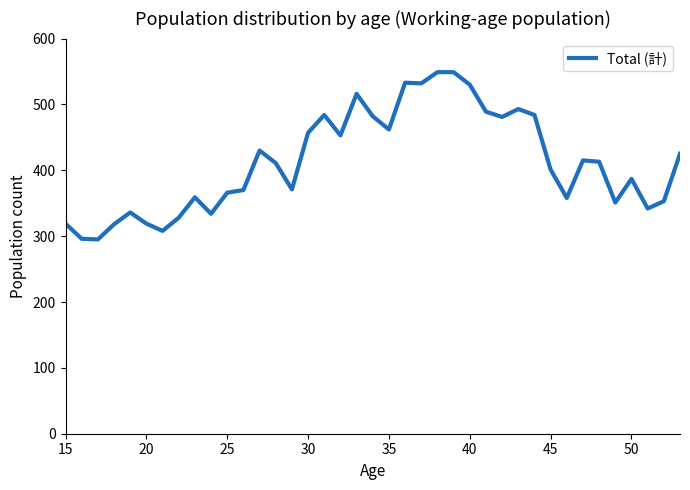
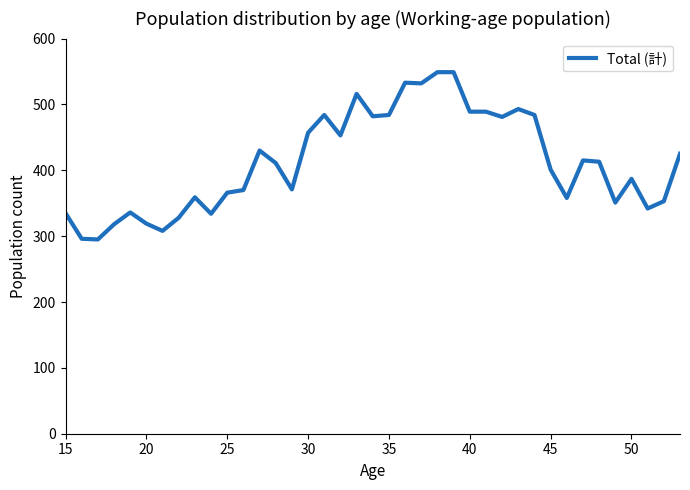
15: 320 -> 340
35: 460 -> 480
40: 530 -> 490
